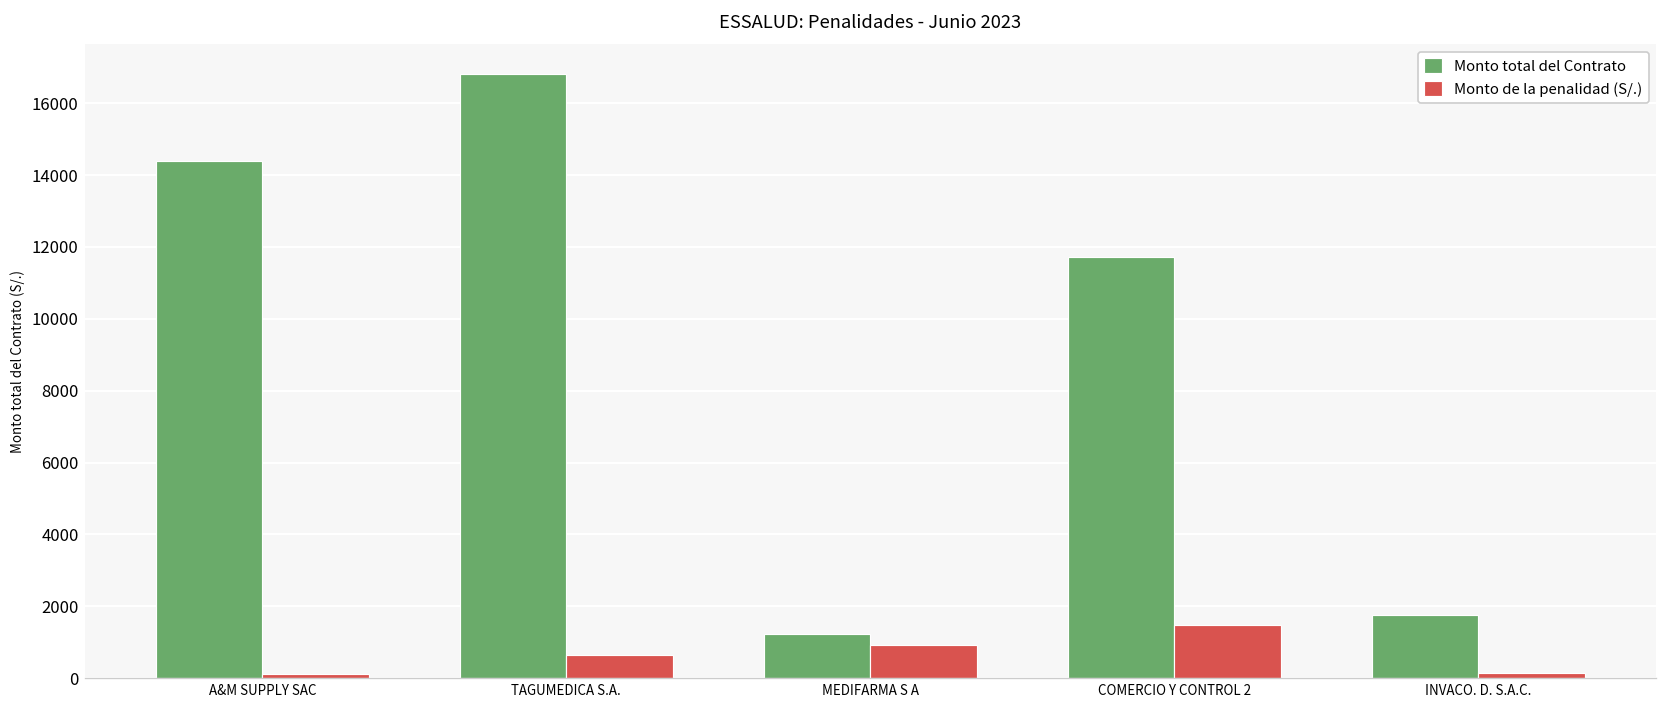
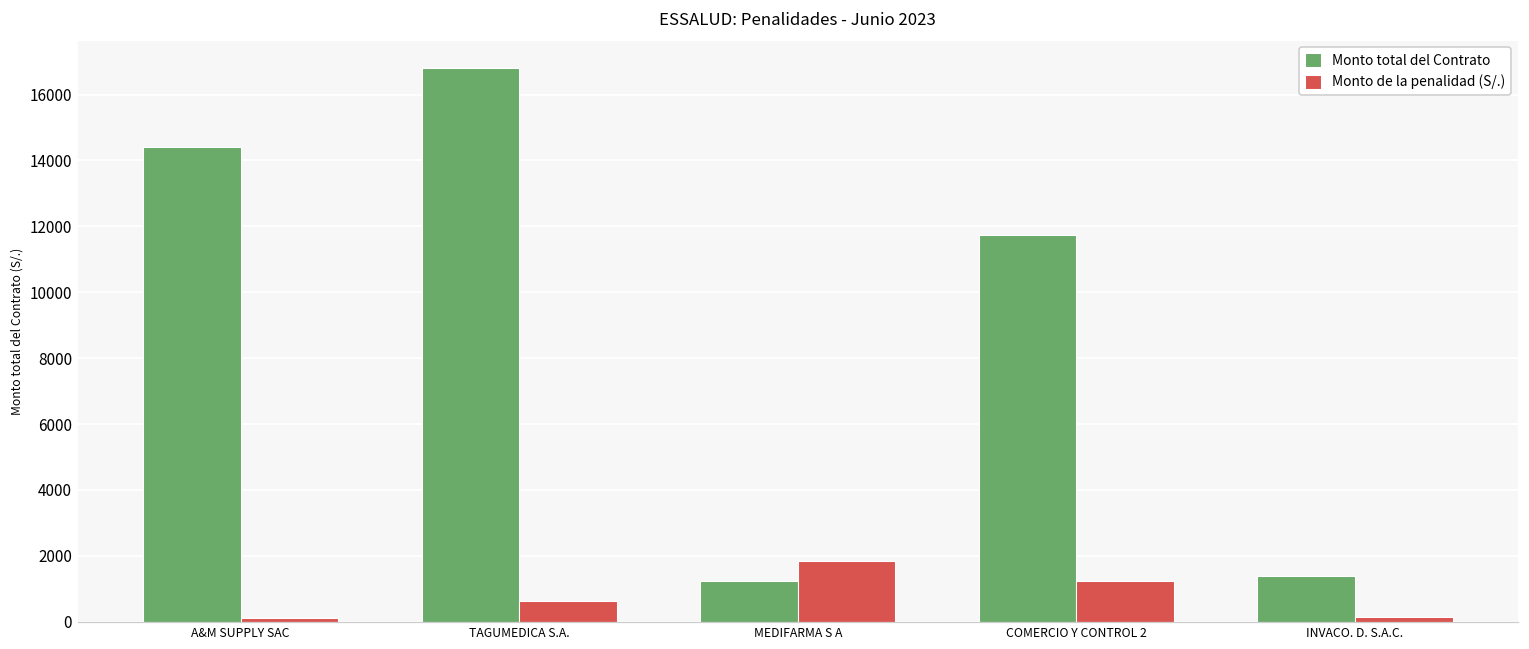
Monto de la penalidad (S/.), MEDIFARMA S A: 900 -> 1800
Monto de la penalidad (S/.), COMERCIO Y CONTROL 2: 1500 -> 1200
Monto total del Contrato, INVACO. D. S.A.C.: 1800 -> 1400
